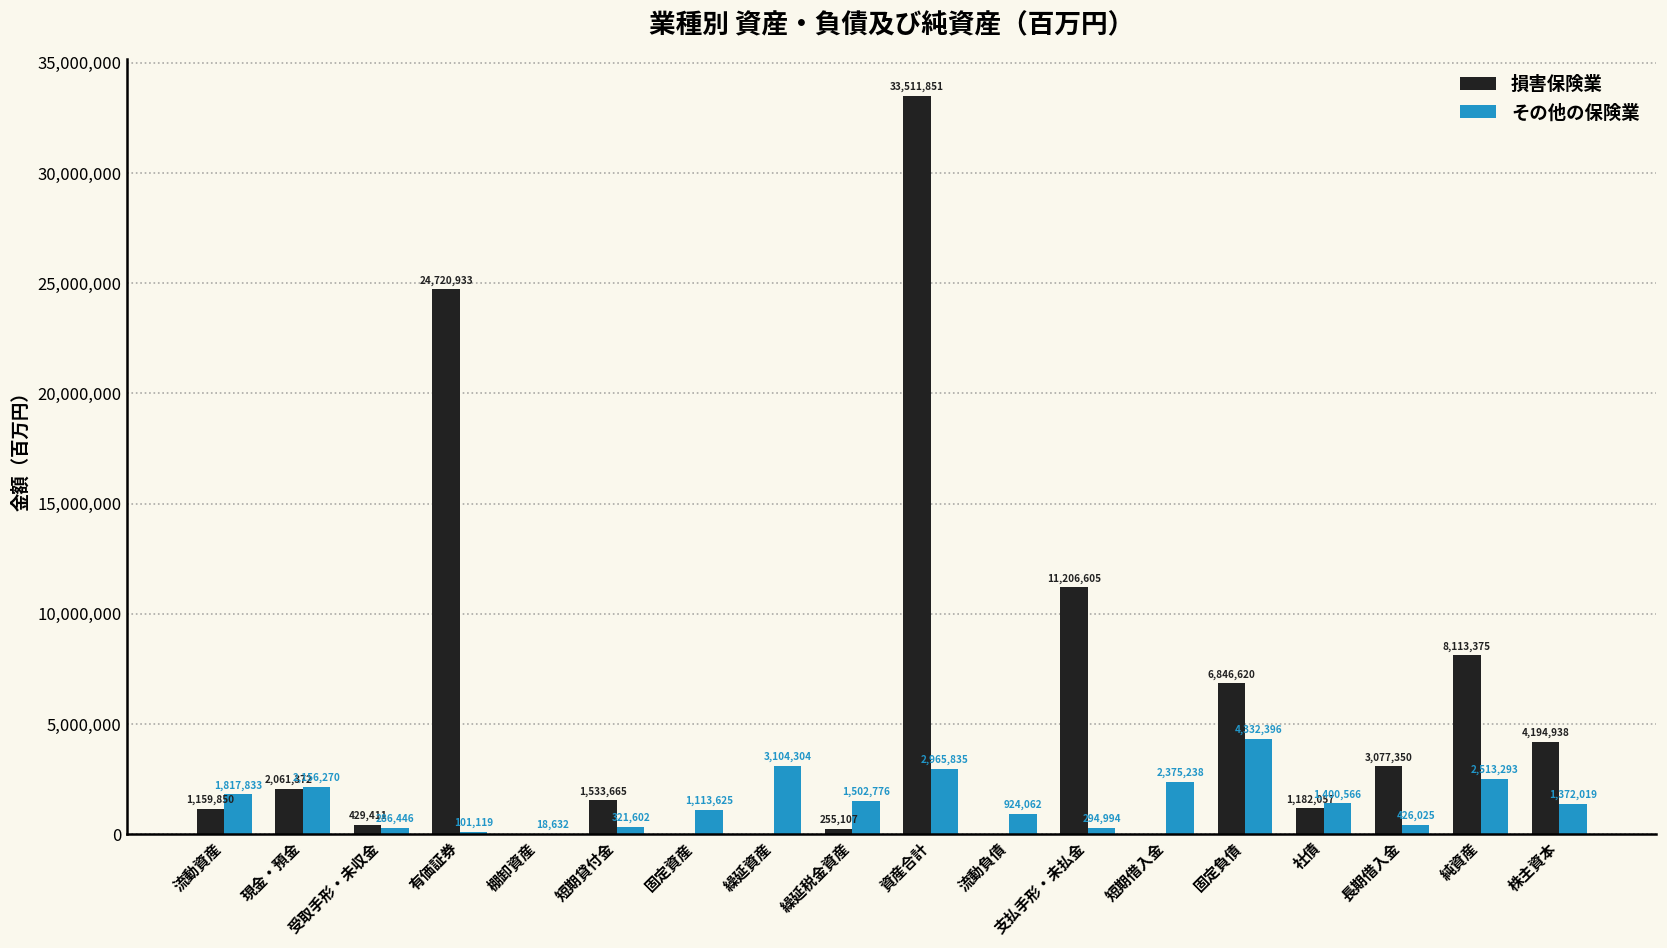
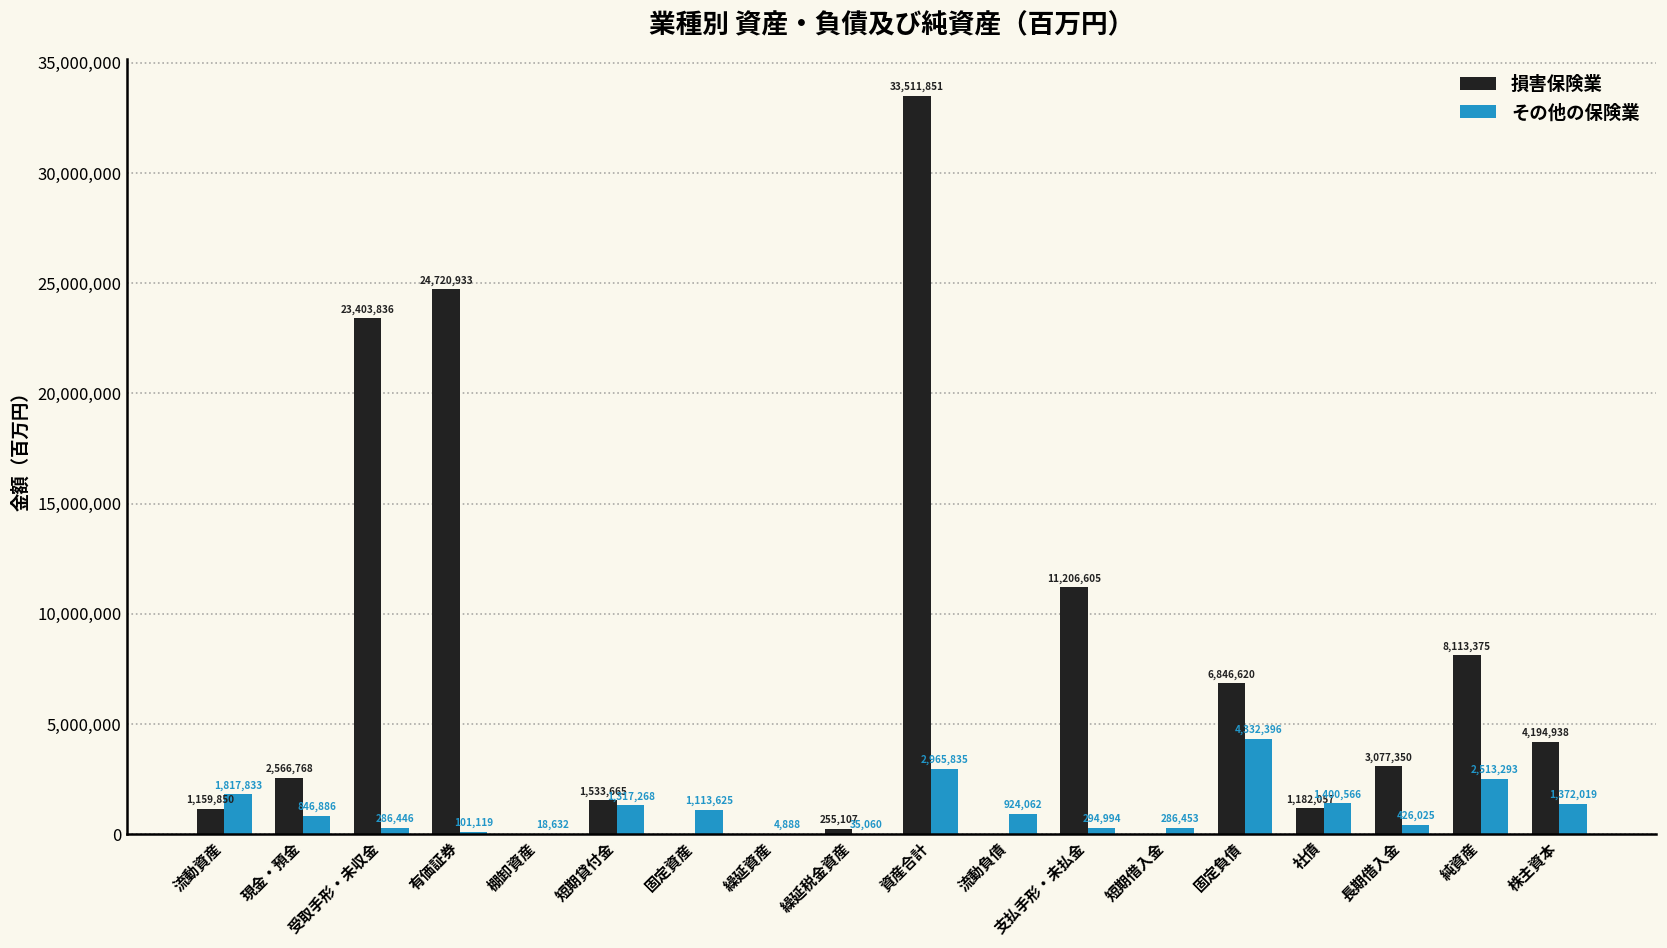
損害保険業, 現金・預金: 2,061,372 -> 2,566,768
その他の保険業, 現金・預金: 2,156,270 -> 846,886
損害保険業, 受取手形・未収金: 429,411 -> 23,403,836
その他の保険業, 短期貸付金: 321,602 -> 1,317,268
その他の保険業, 繰延資産: 3,104,304 -> 4,888
その他の保険業, 繰延税金資産: 1,502,776 -> 35,060
その他の保険業, 短期借入金: 2,375,238 -> 286,453
